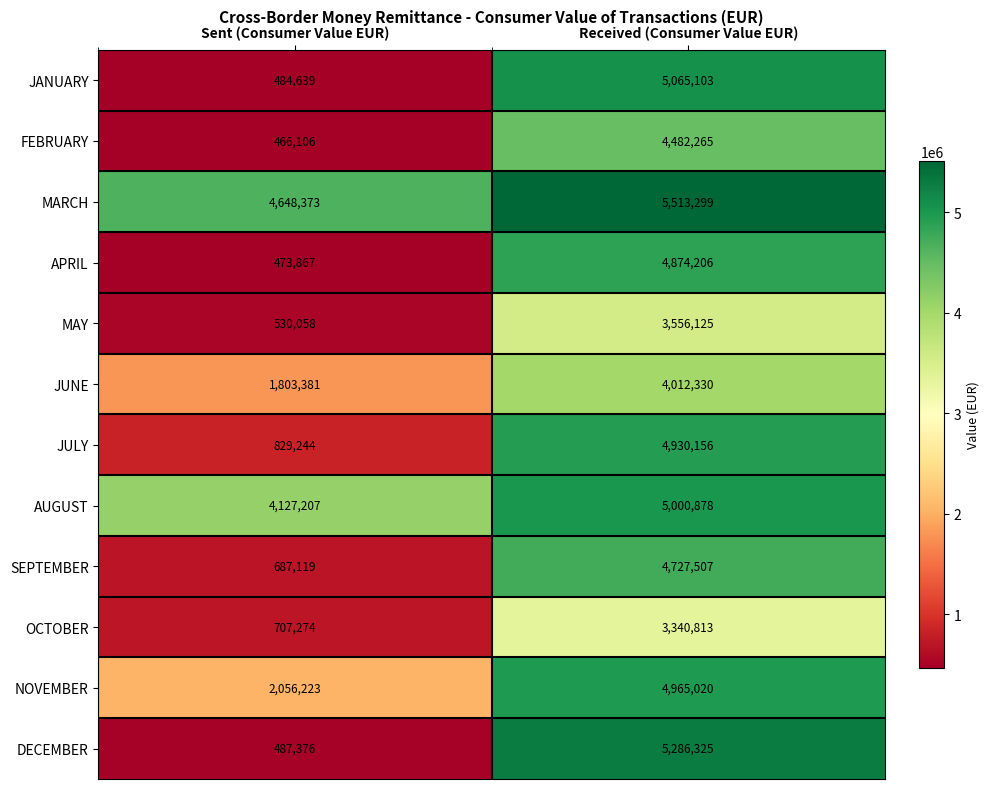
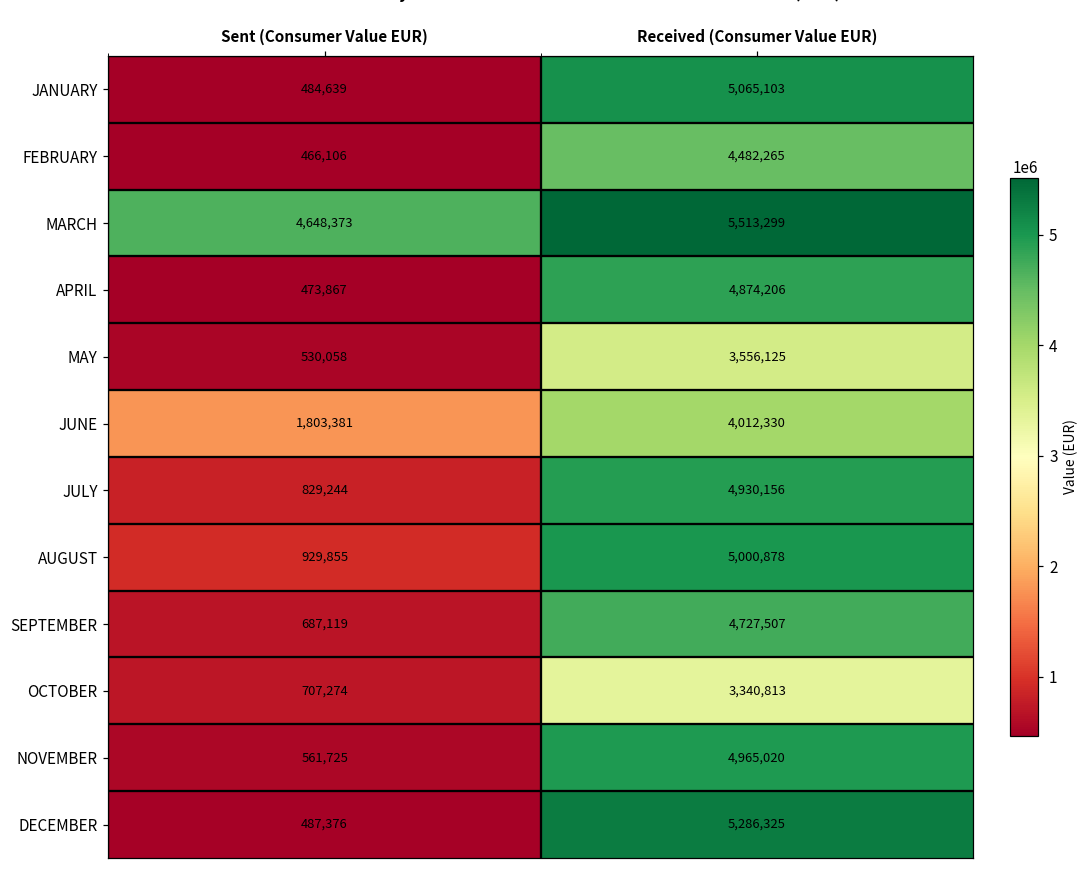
AUGUST, Sent (Consumer Value EUR): 4,127,207 -> 929,855
NOVEMBER, Sent (Consumer Value EUR): 2,056,223 -> 561,725
